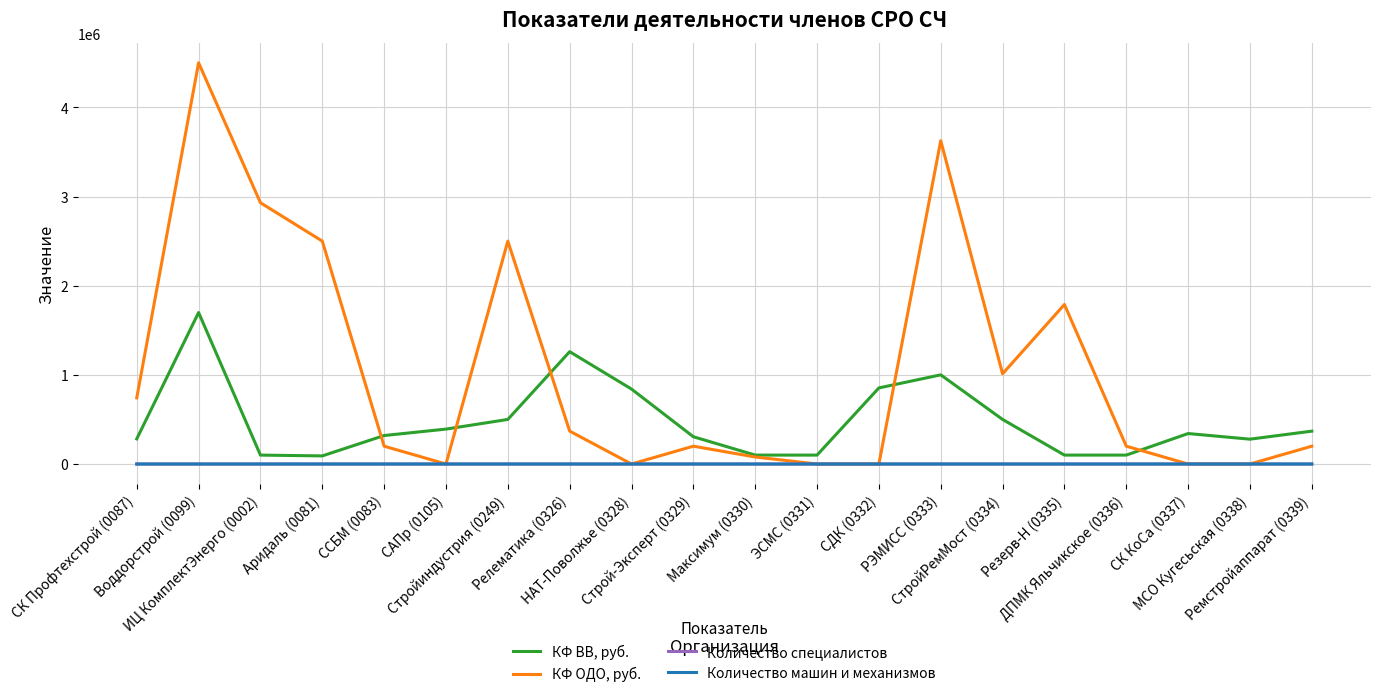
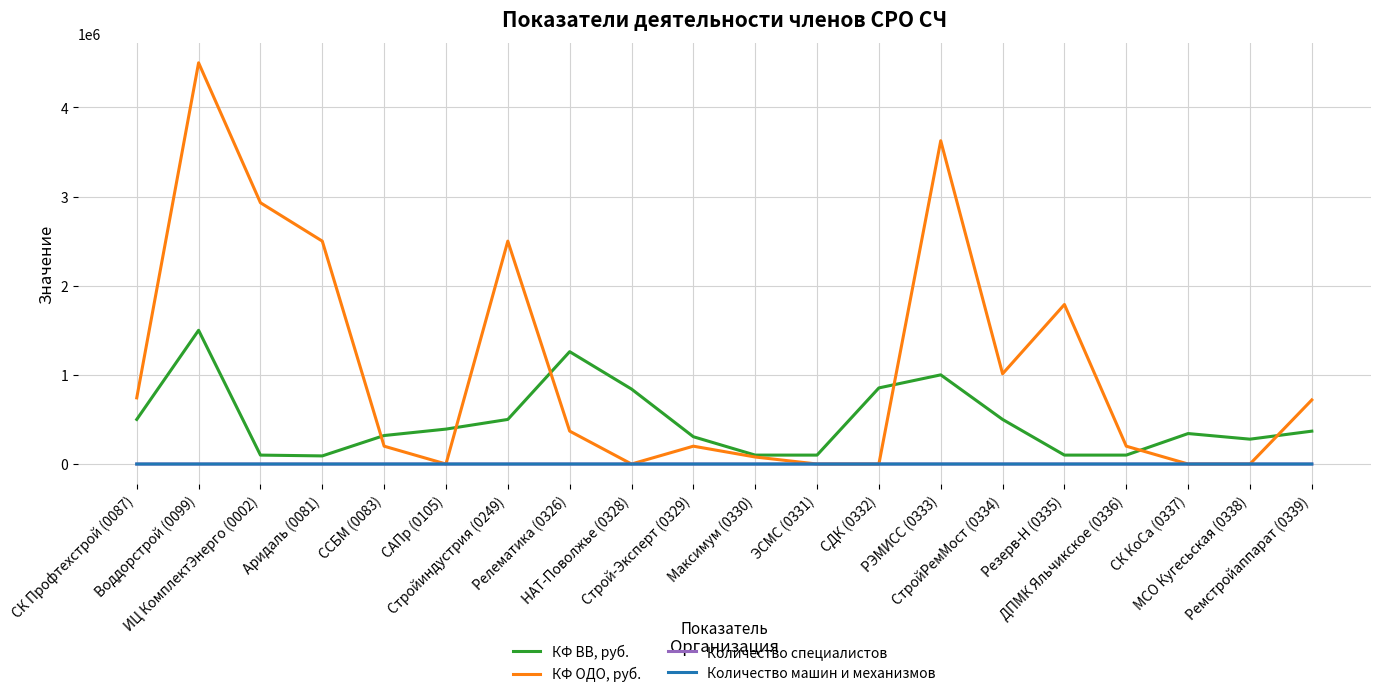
КФ ВВ, руб., СК Профтехстрой (0087): 300000 -> 500000
КФ ВВ, руб., Воддорстрой (0099): 1700000 -> 1500000
КФ ОДО, руб., Ремстройаппарат (0339): 200000 -> 700000
